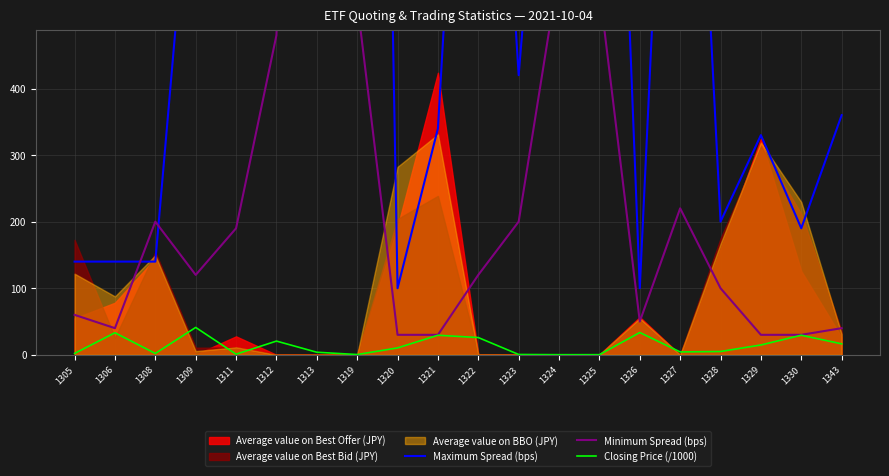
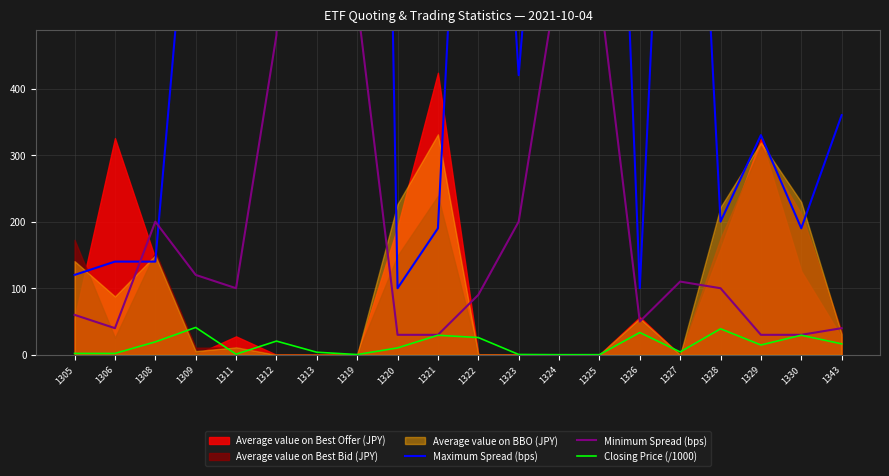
Maximum Spread (bps), 1305: 140 -> 120
Average value on BBO (JPY), 1305: 120 -> 140
Average value on Best Offer (JPY), 1306: 80 -> 330
Closing Price (/1000), 1306: 30 -> 0
Closing Price (/1000), 1308: 0 -> 20
Minimum Spread (bps), 1311: 190 -> 100
Average value on Best Bid (JPY), 1320: 200 -> 150
Average value on BBO (JPY), 1320: 280 -> 230
Maximum Spread (bps), 1321: 340 -> 190
Minimum Spread (bps), 1322: 120 -> 90
Minimum Spread (bps), 1327: 220 -> 110
Closing Price (/1000), 1328: 0 -> 40
Average value on BBO (JPY), 1328: 170 -> 220
